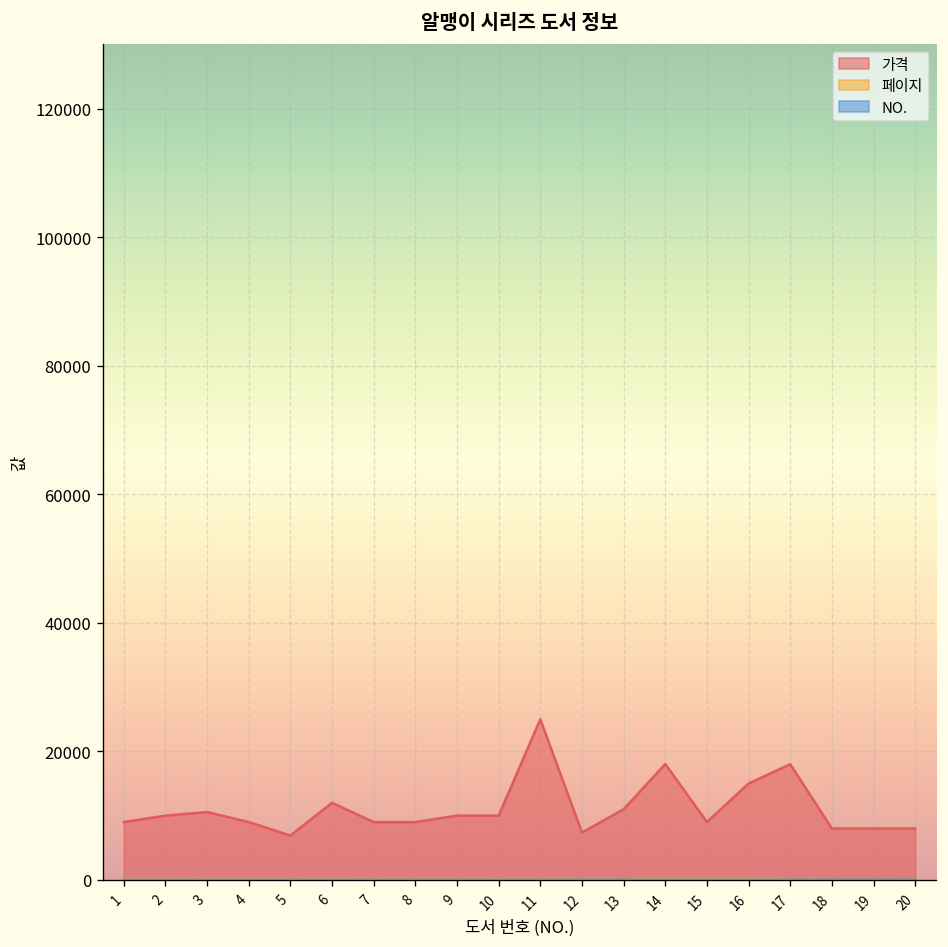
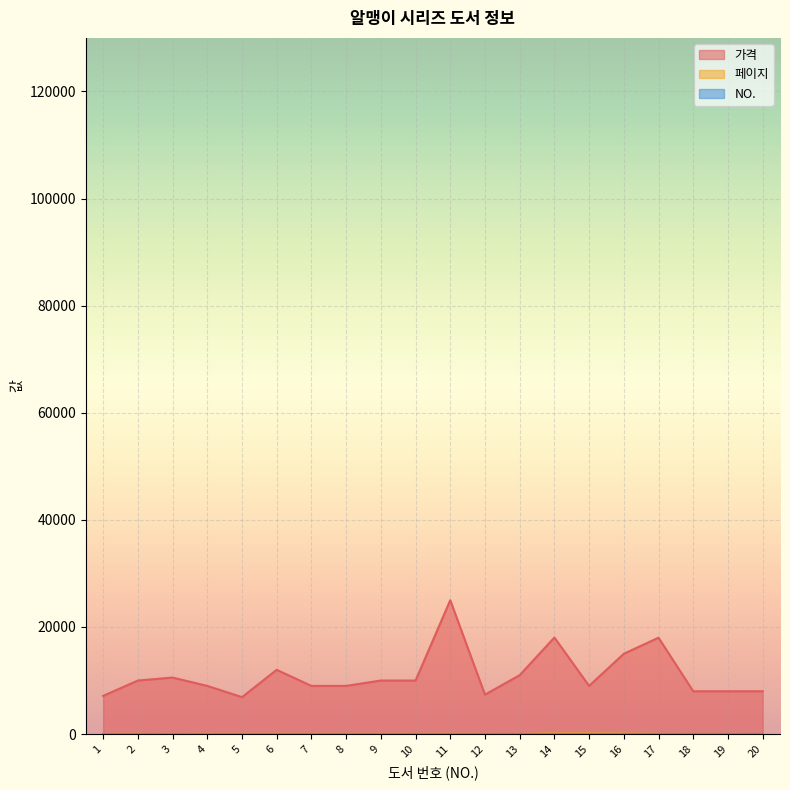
가격, 1: 9000 -> 7000
